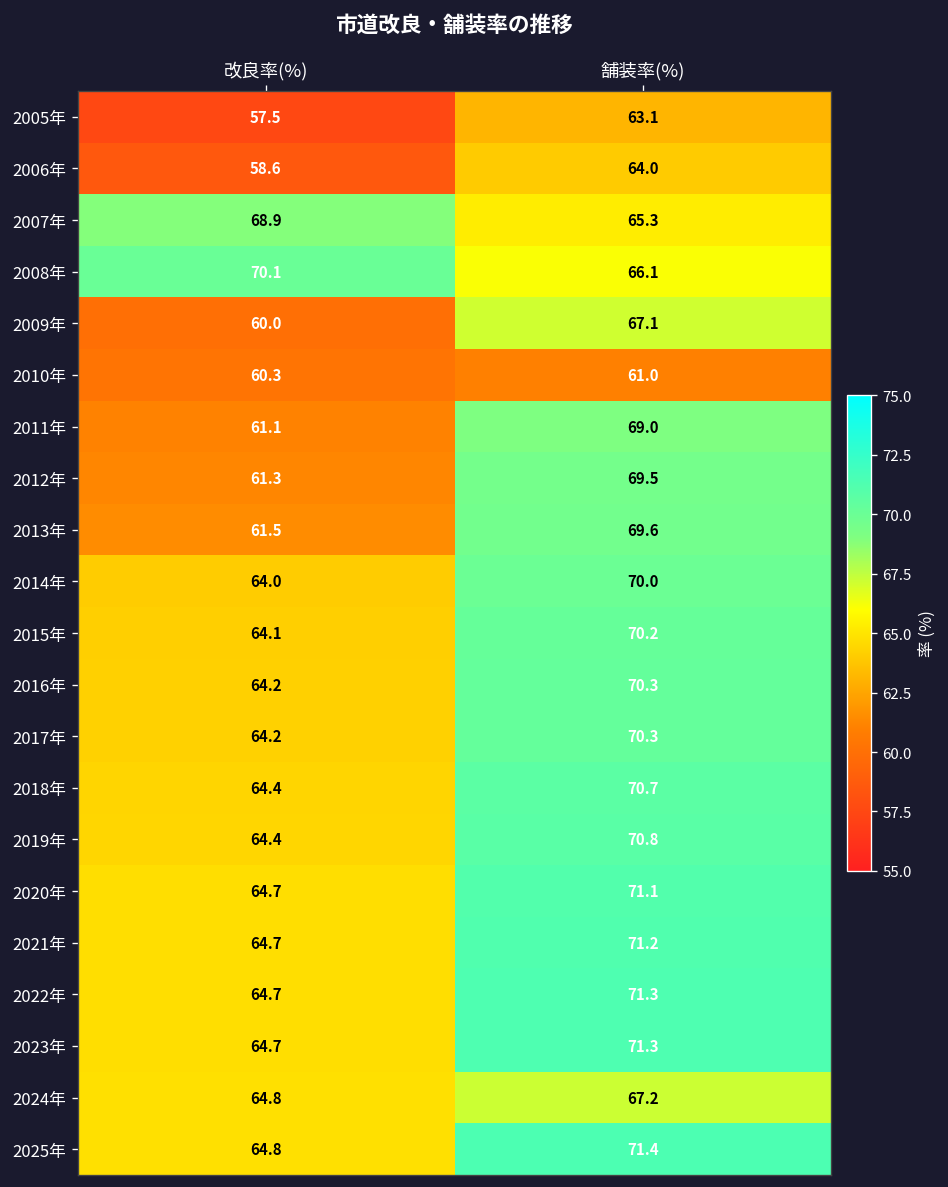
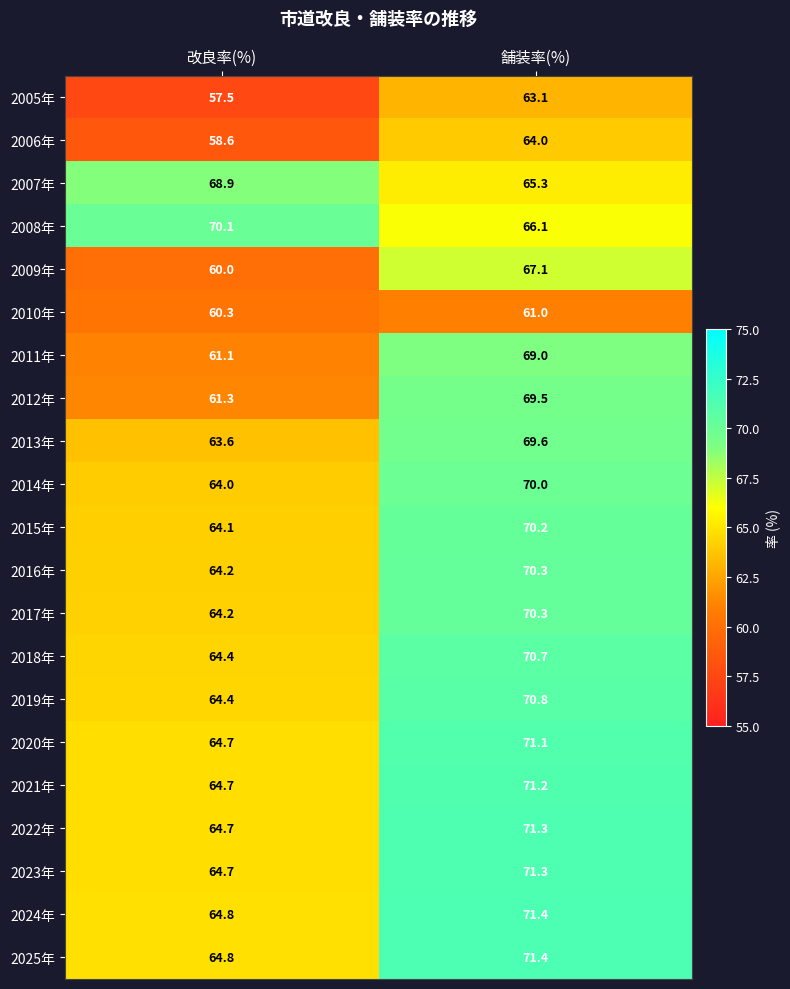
2013年, 改良率(%): 61.5 -> 63.6
2024年, 舗装率(%): 67.2 -> 71.4
